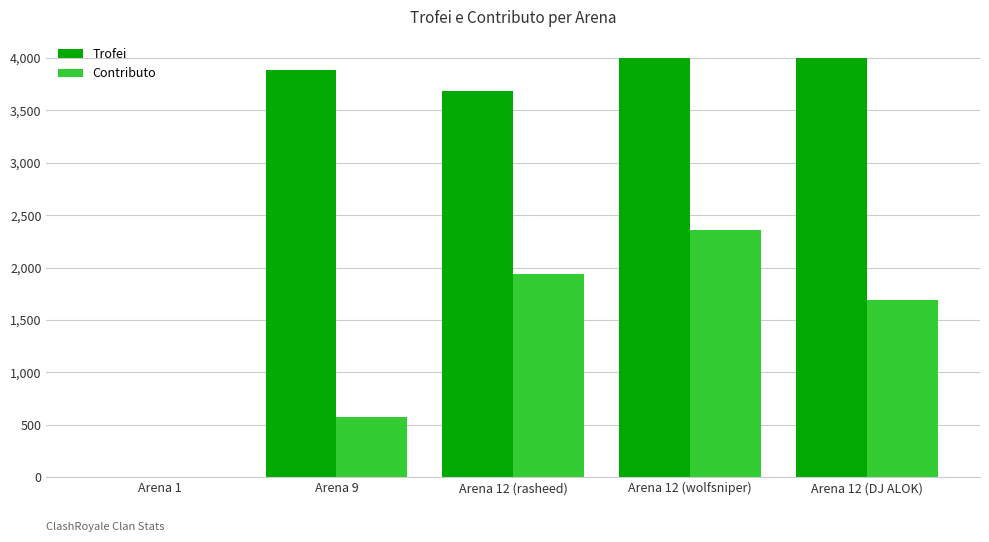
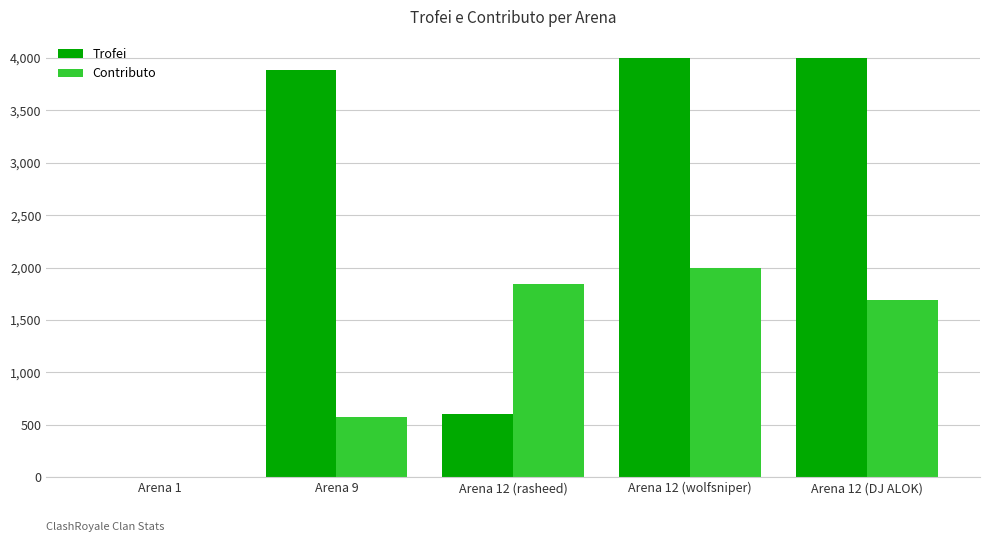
Trofei, Arena 12 (rasheed): 3,690 -> 600
Contributo, Arena 12 (rasheed): 1,940 -> 1,840
Contributo, Arena 12 (wolfsniper): 2,350 -> 2,000
